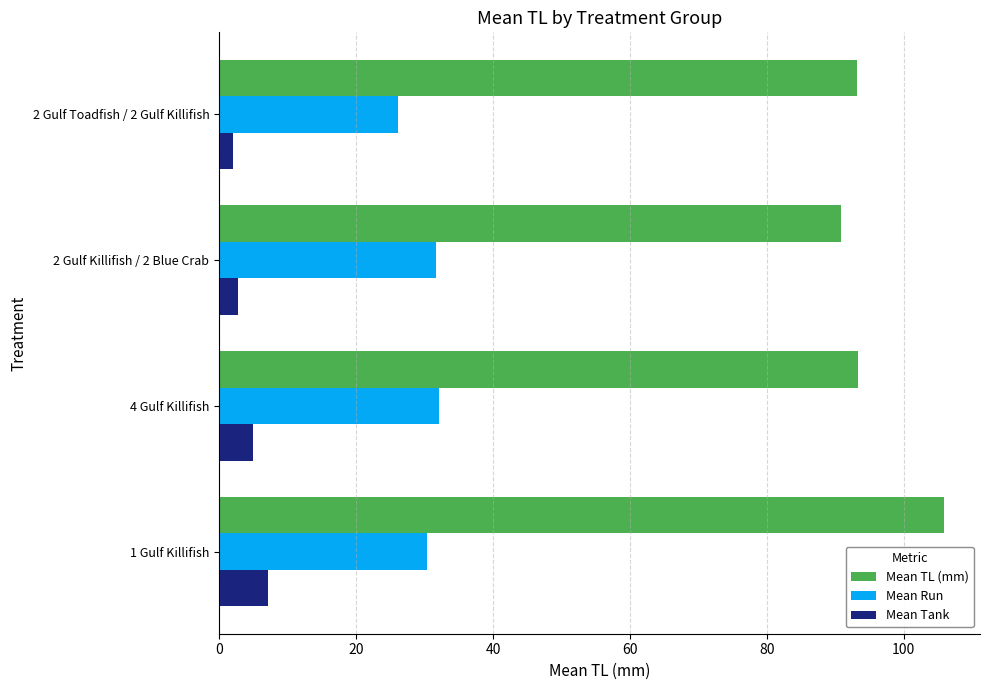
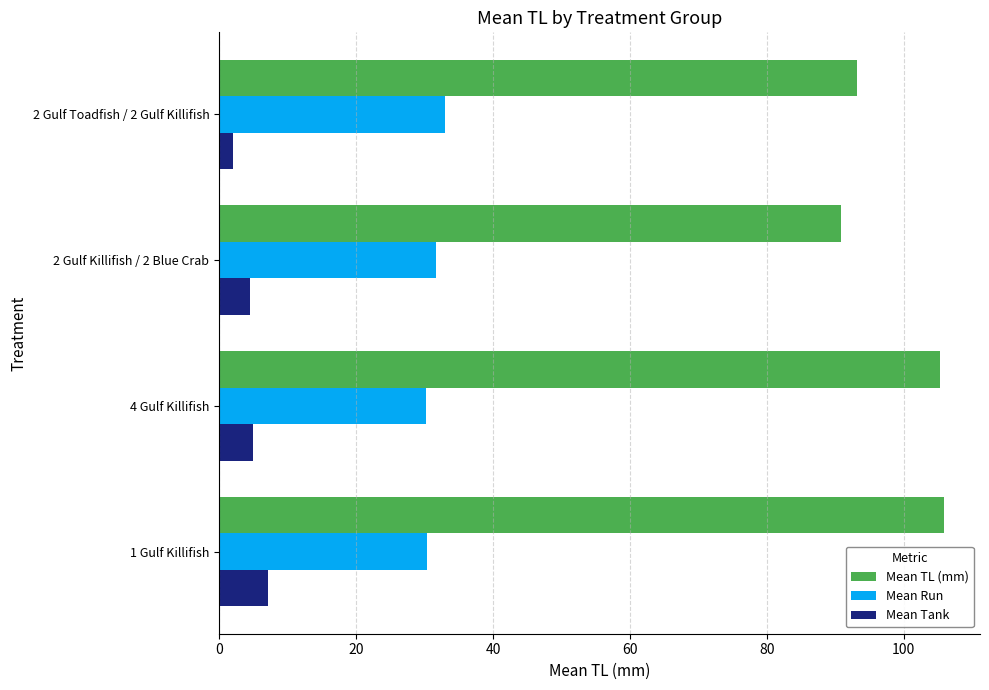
Mean Run, 2 Gulf Toadfish / 2 Gulf Killifish: 26 -> 33
Mean Tank, 2 Gulf Killifish / 2 Blue Crab: 3 -> 5
Mean TL (mm), 4 Gulf Killifish: 93 -> 105
Mean Run, 4 Gulf Killifish: 32 -> 30
